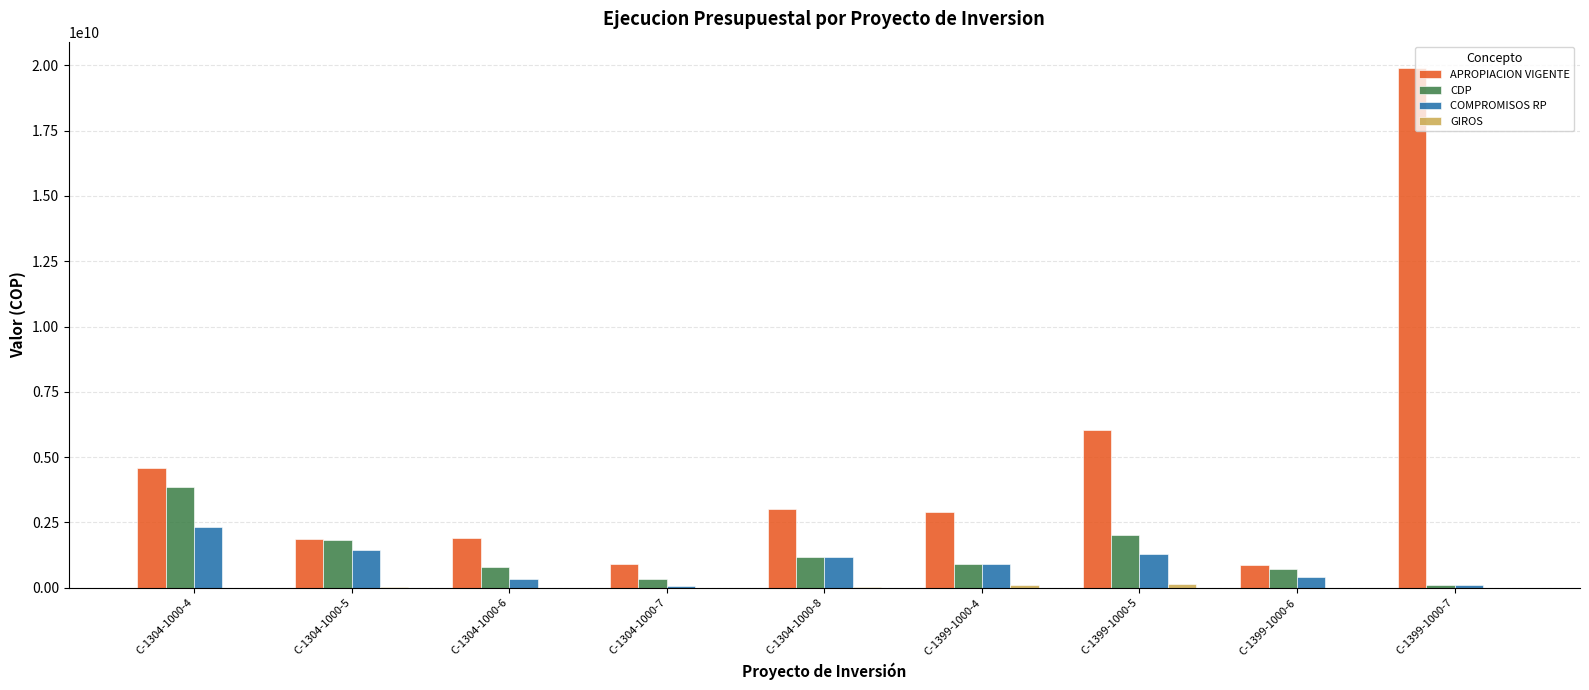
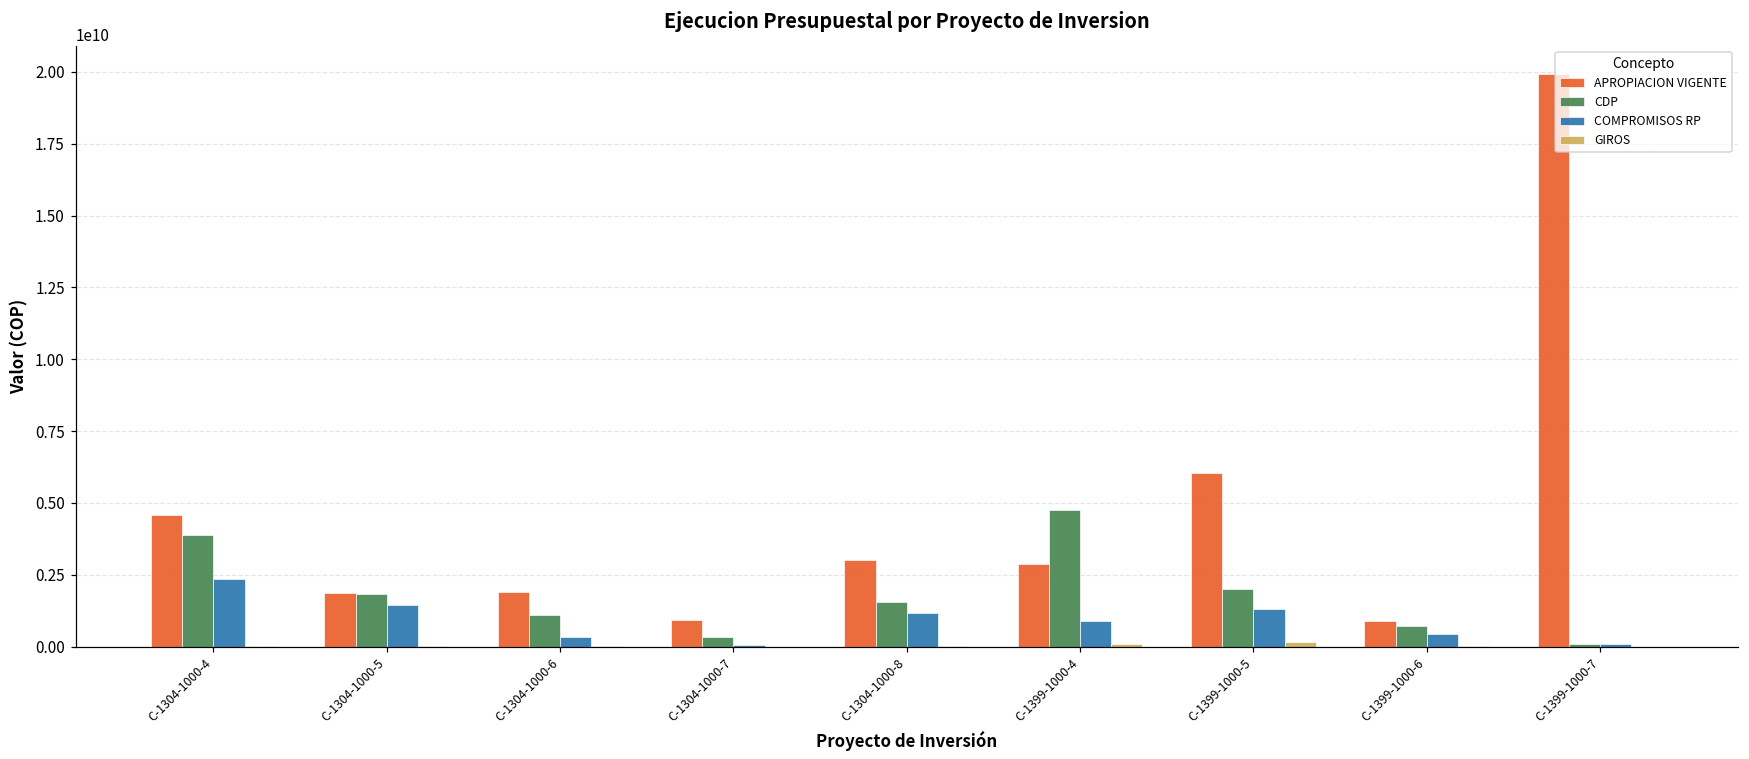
CDP, C-1304-1000-6: 800000000 -> 1100000000
CDP, C-1304-1000-8: 1200000000 -> 1600000000
CDP, C-1399-1000-4: 900000000 -> 4800000000
